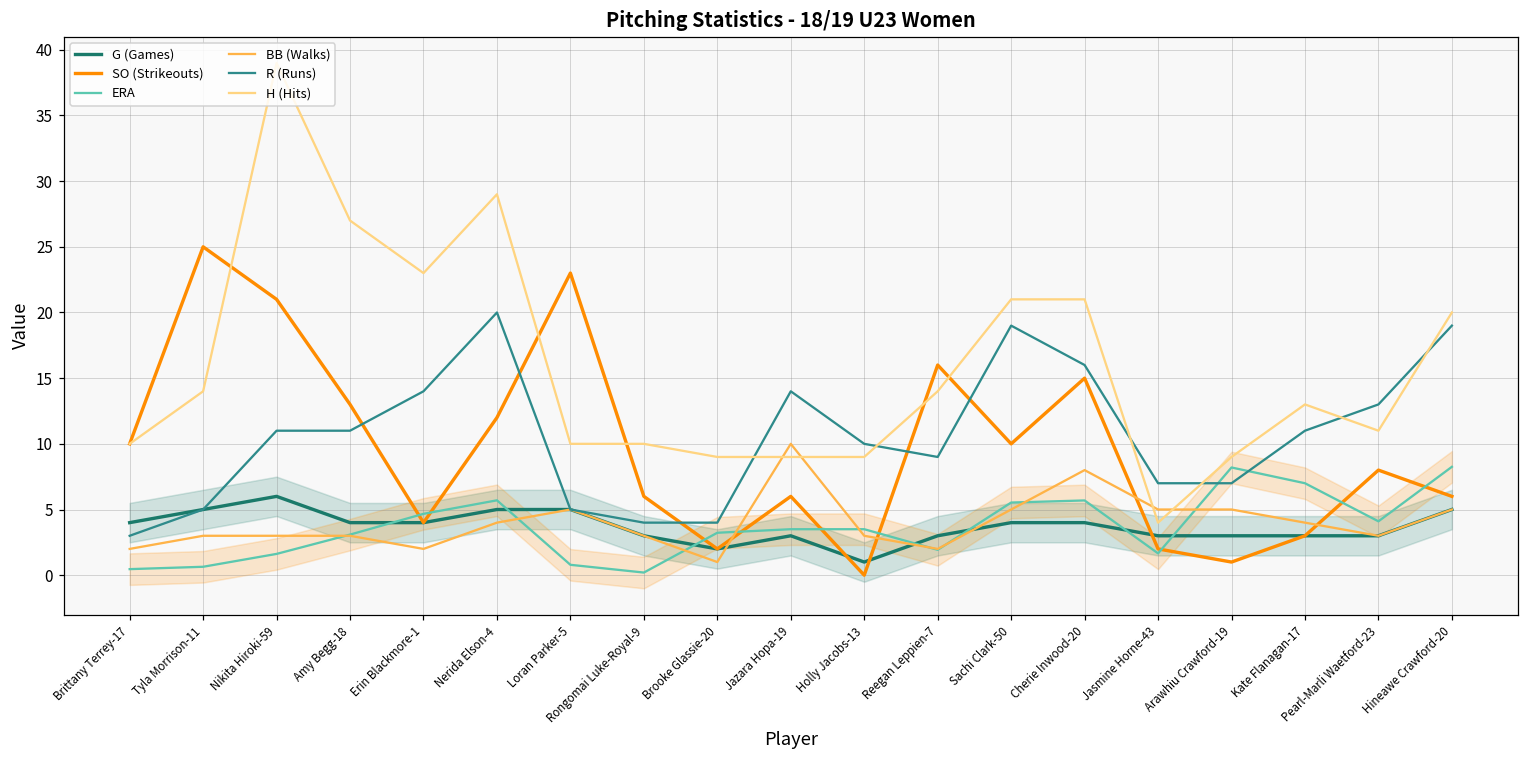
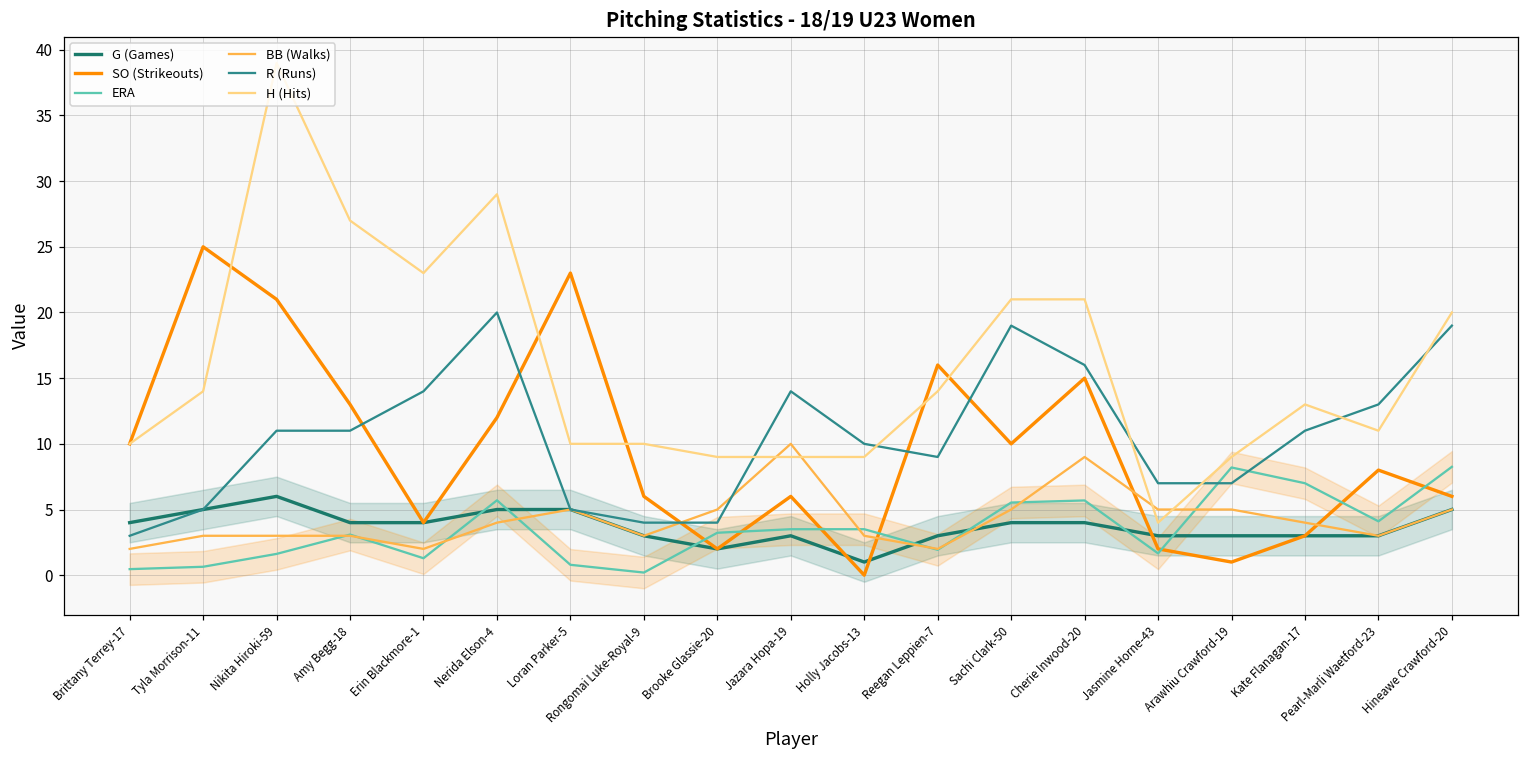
ERA, Erin Blackmore-1: 4.7 -> 1.3
BB (Walks), Brooke Glassie-20: 1 -> 5
BB (Walks), Cherie Inwood-20: 8 -> 9
